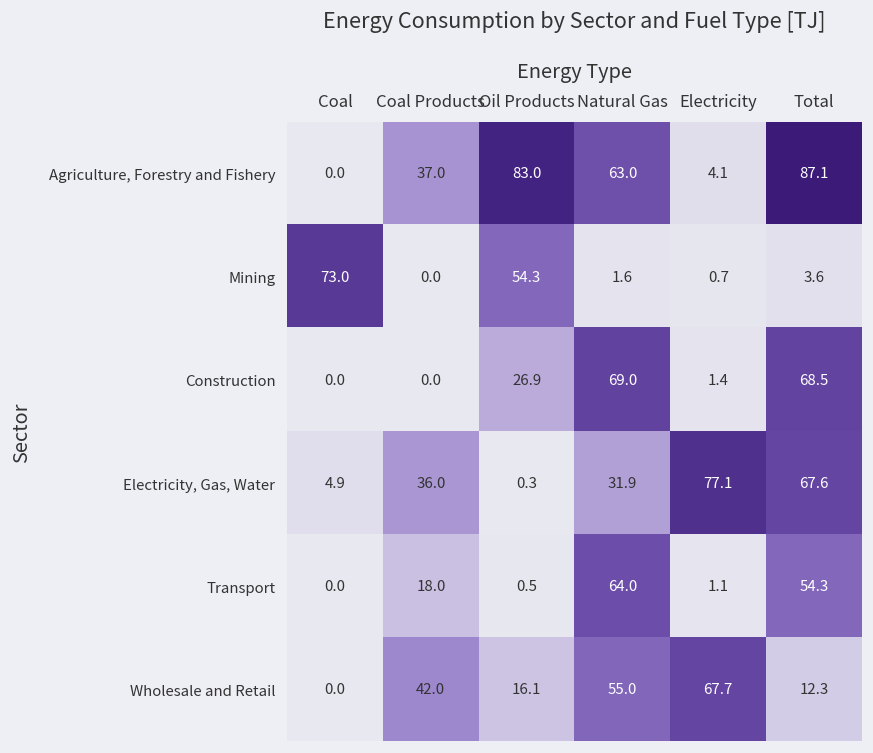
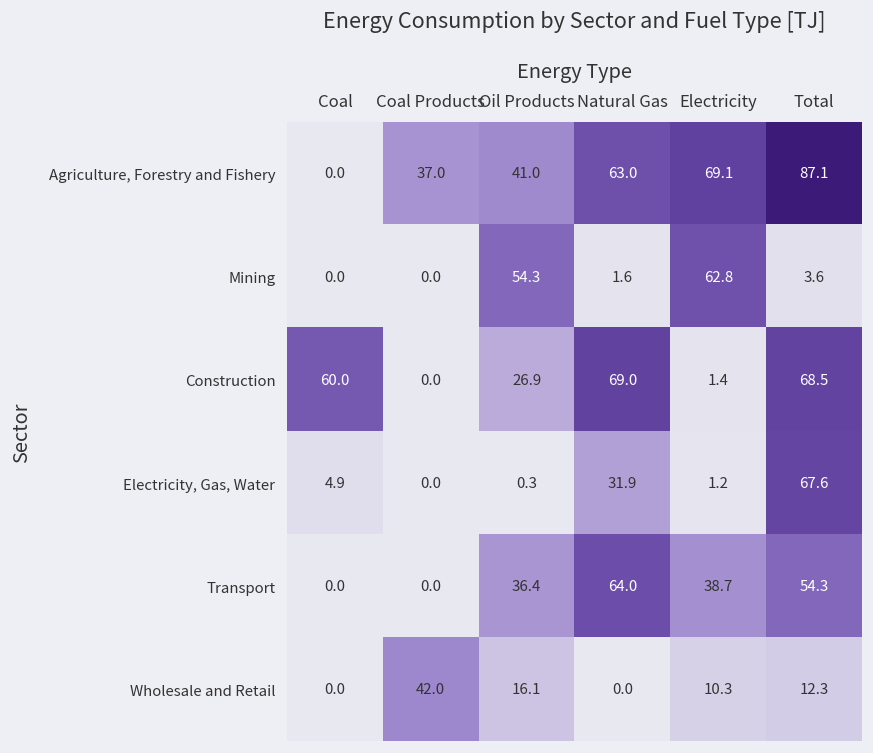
Agriculture, Forestry and Fishery, Oil Products: 83.0 -> 41.0
Agriculture, Forestry and Fishery, Electricity: 4.1 -> 69.1
Mining, Coal: 73.0 -> 0.0
Mining, Electricity: 0.7 -> 62.8
Construction, Coal: 0.0 -> 60.0
Electricity, Gas, Water, Coal Products: 36.0 -> 0.0
Electricity, Gas, Water, Electricity: 77.1 -> 1.2
Transport, Coal Products: 18.0 -> 0.0
Transport, Oil Products: 0.5 -> 36.4
Transport, Electricity: 1.1 -> 38.7
Wholesale and Retail, Natural Gas: 55.0 -> 0.0
Wholesale and Retail, Electricity: 67.7 -> 10.3
